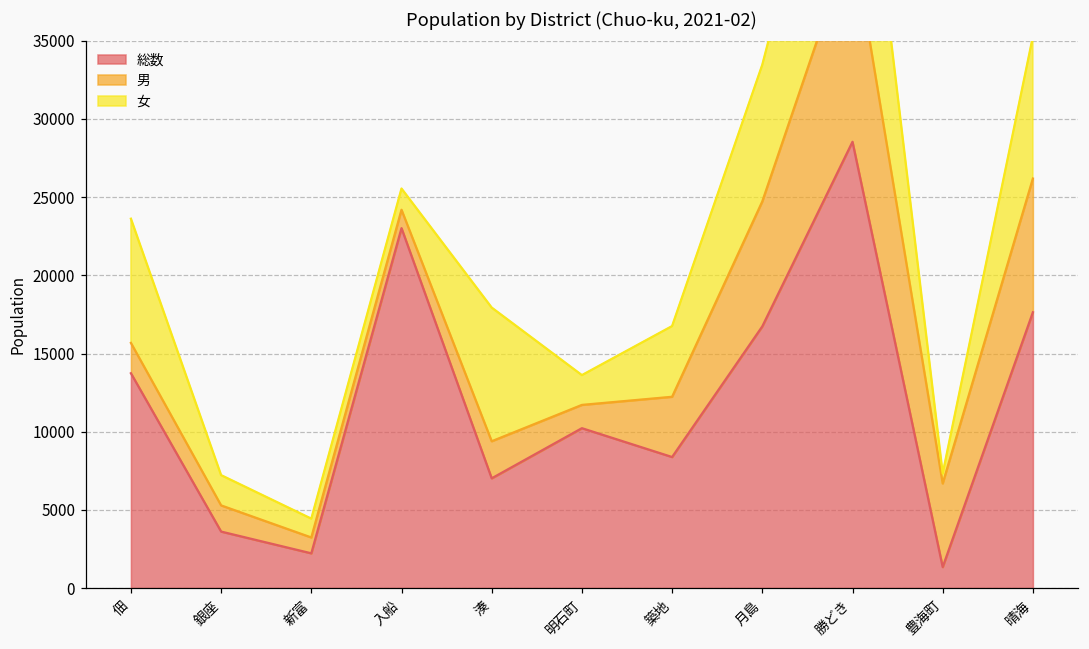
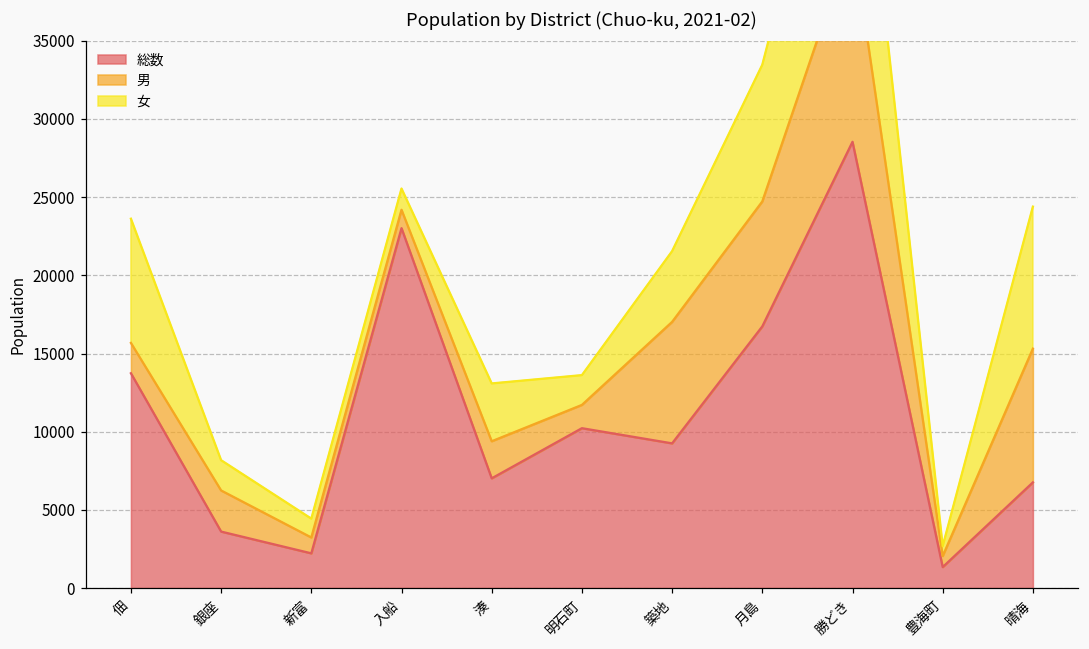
男, 銀座: 1700 -> 2600
女, 湊: 8500 -> 3700
総数, 築地: 8400 -> 9300
男, 築地: 3900 -> 7800
男, 豊海町: 5300 -> 700
総数, 晴海: 17600 -> 6800
